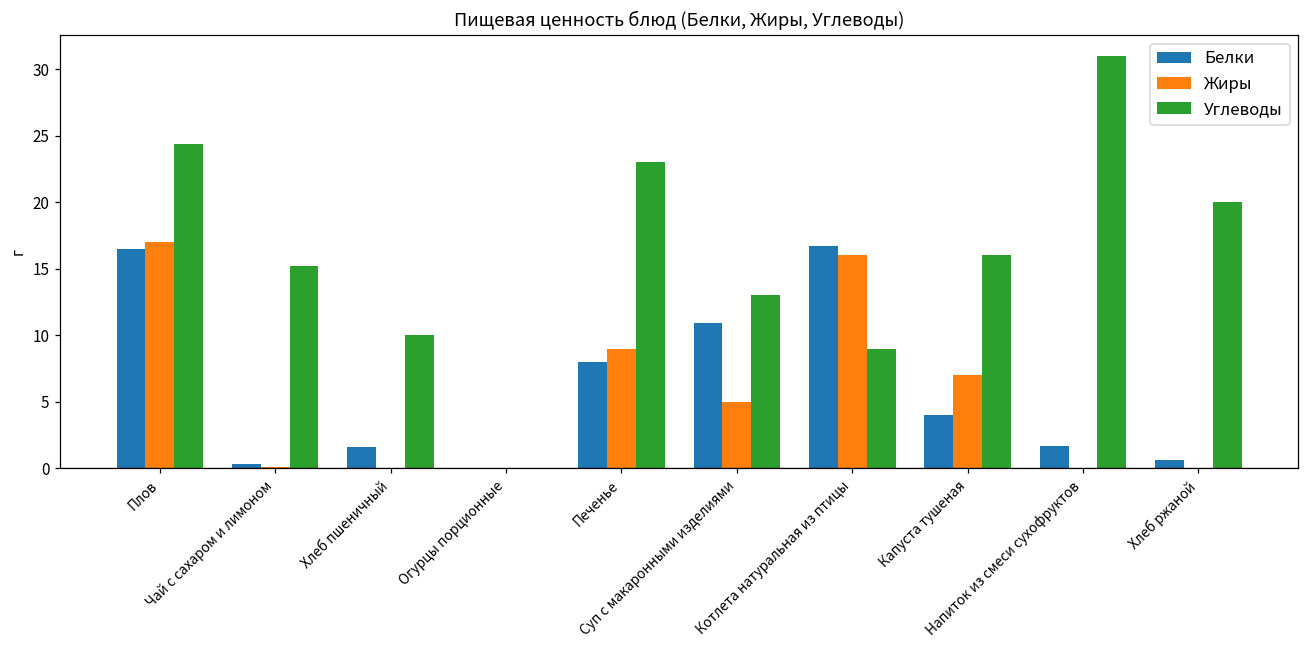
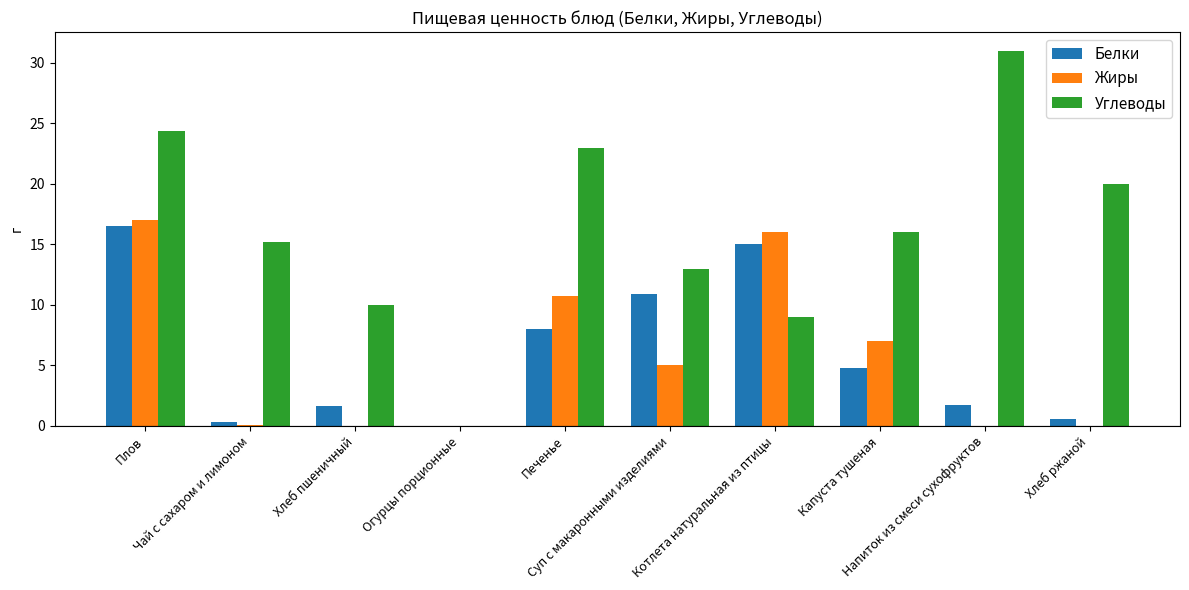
Жиры, Печенье: 9.0 -> 10.7
Белки, Котлета натуральная из птицы: 16.7 -> 15.0
Белки, Капуста тушеная: 4.0 -> 4.8
